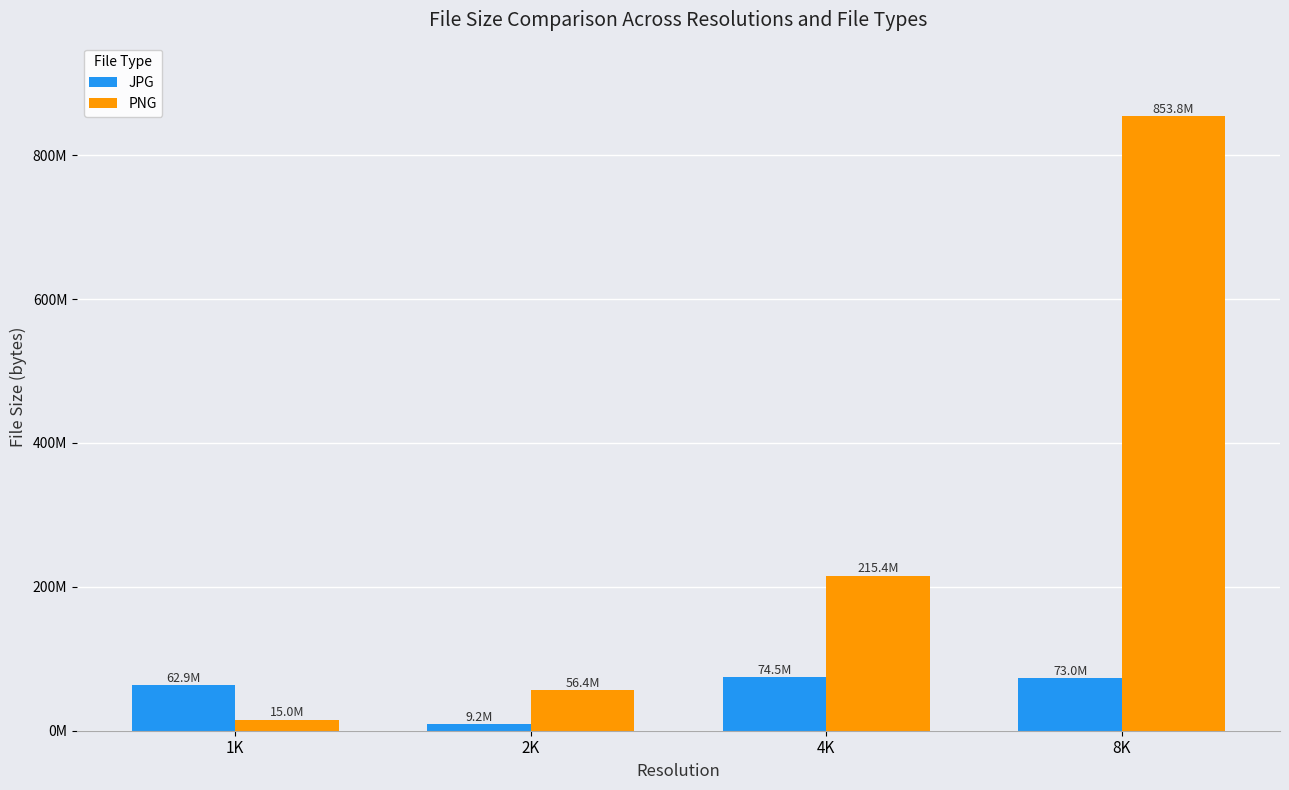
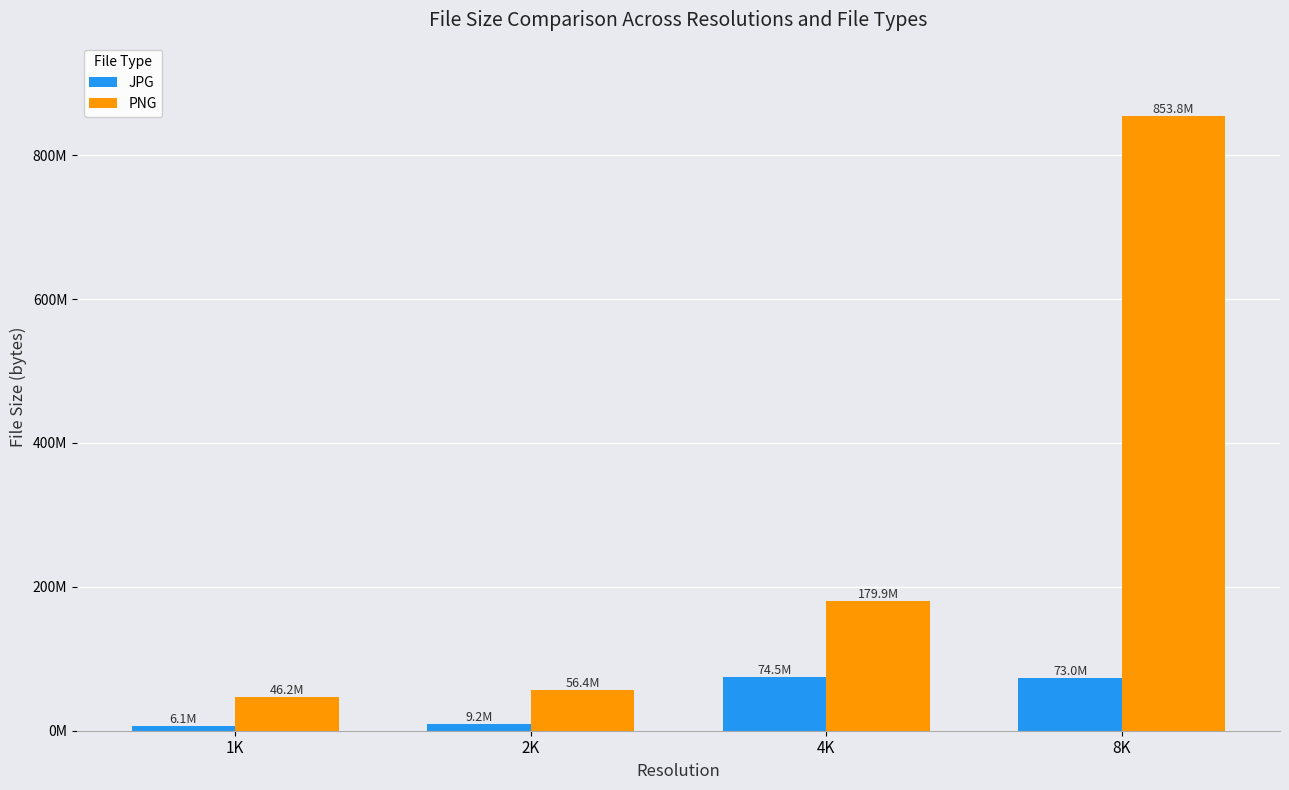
JPG, 1K: 62.9M -> 6.1M
PNG, 1K: 15.0M -> 46.2M
PNG, 4K: 215.4M -> 179.9M
